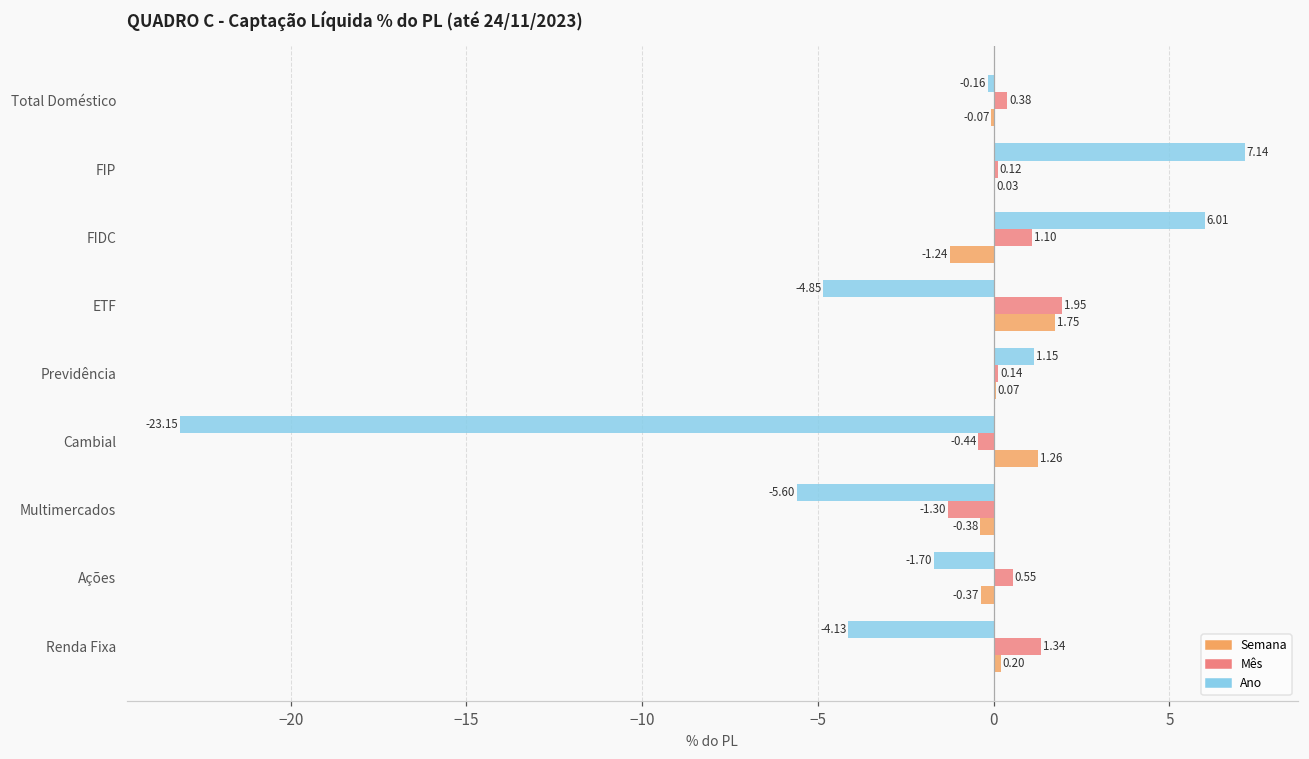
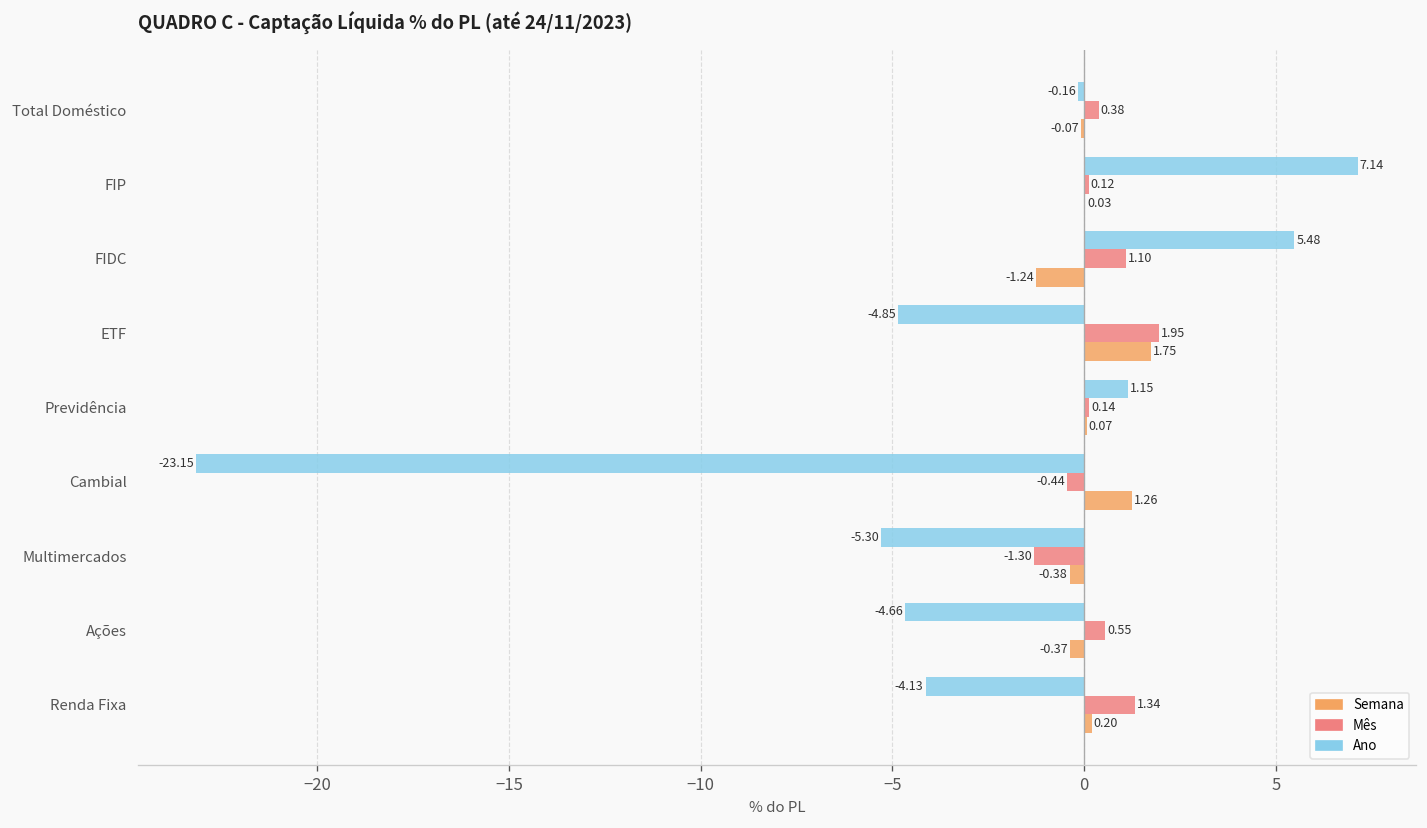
Ano, FIDC: 6.01 -> 5.48
Ano, Multimercados: -5.60 -> -5.30
Ano, Ações: -1.70 -> -4.66
